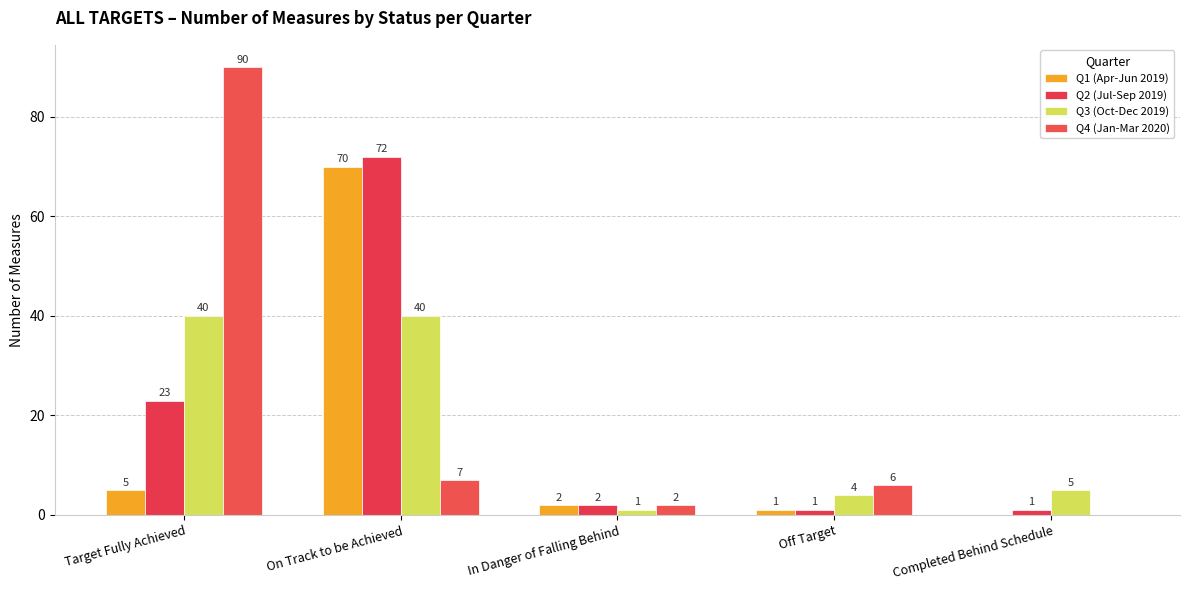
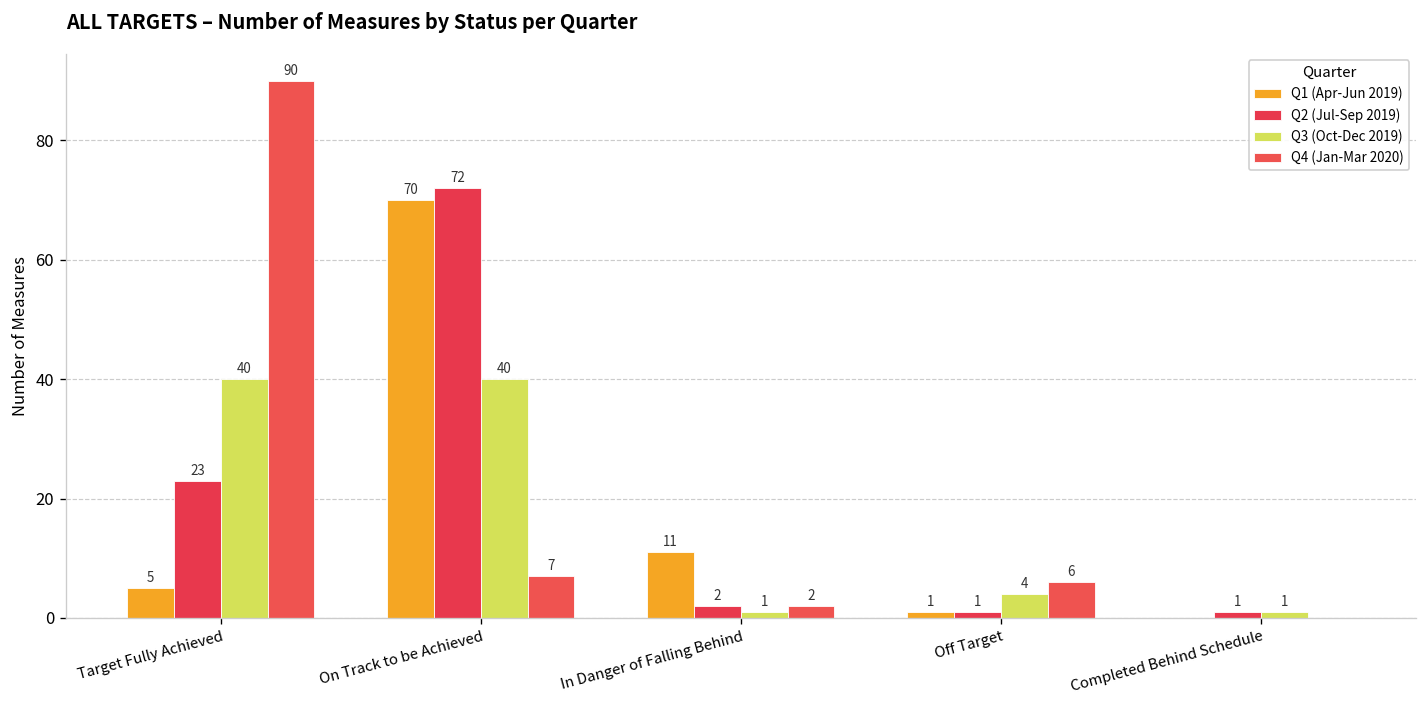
Q1 (Apr-Jun 2019), In Danger of Falling Behind: 2 -> 11
Q3 (Oct-Dec 2019), Completed Behind Schedule: 5 -> 1
